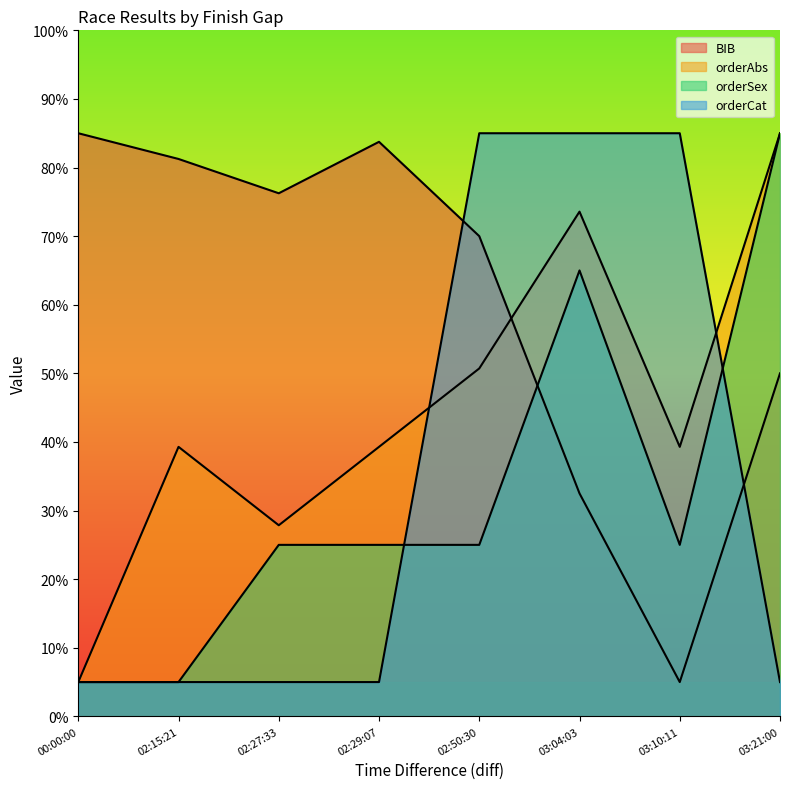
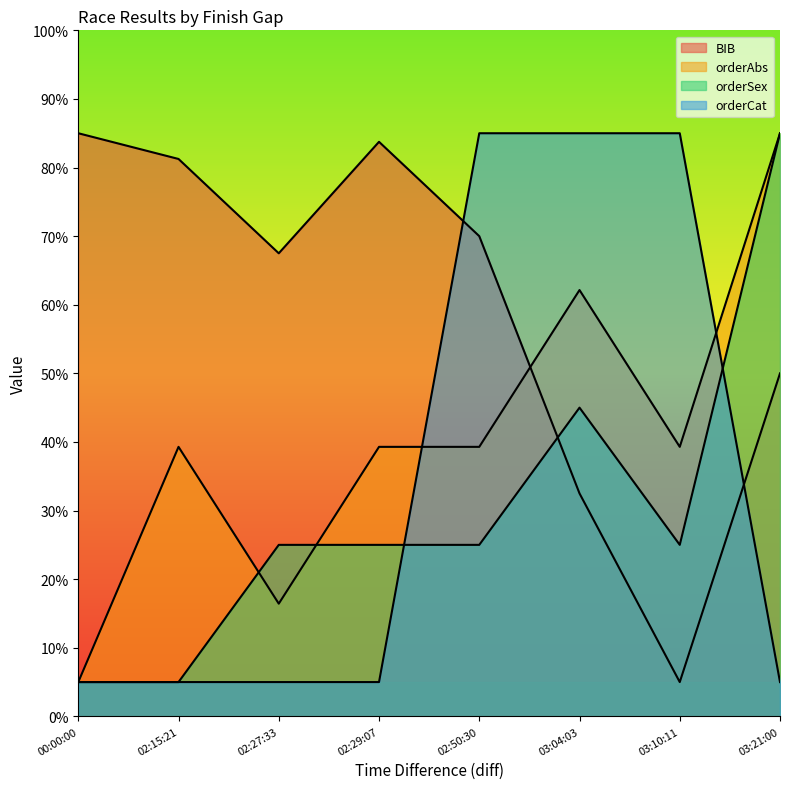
BIB, 02:27:33: 76% -> 68%
orderAbs, 02:27:33: 28% -> 16%
orderAbs, 02:50:30: 51% -> 39%
orderAbs, 03:04:03: 74% -> 62%
orderSex, 03:04:03: 65% -> 45%
